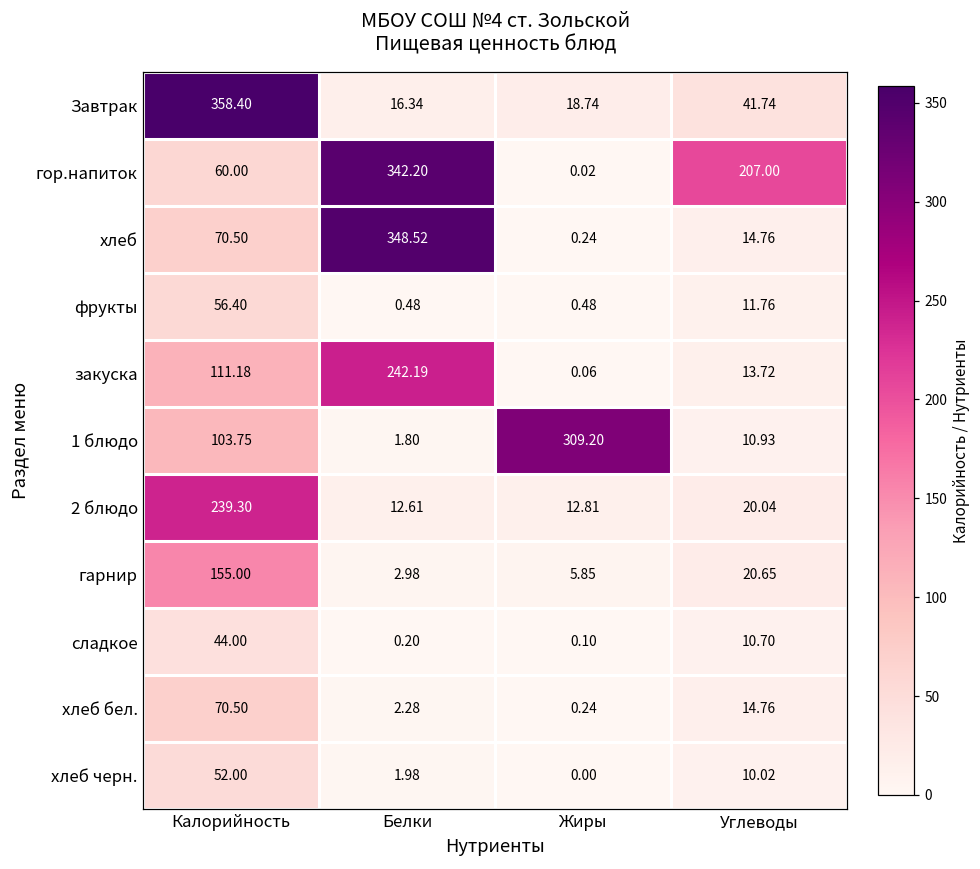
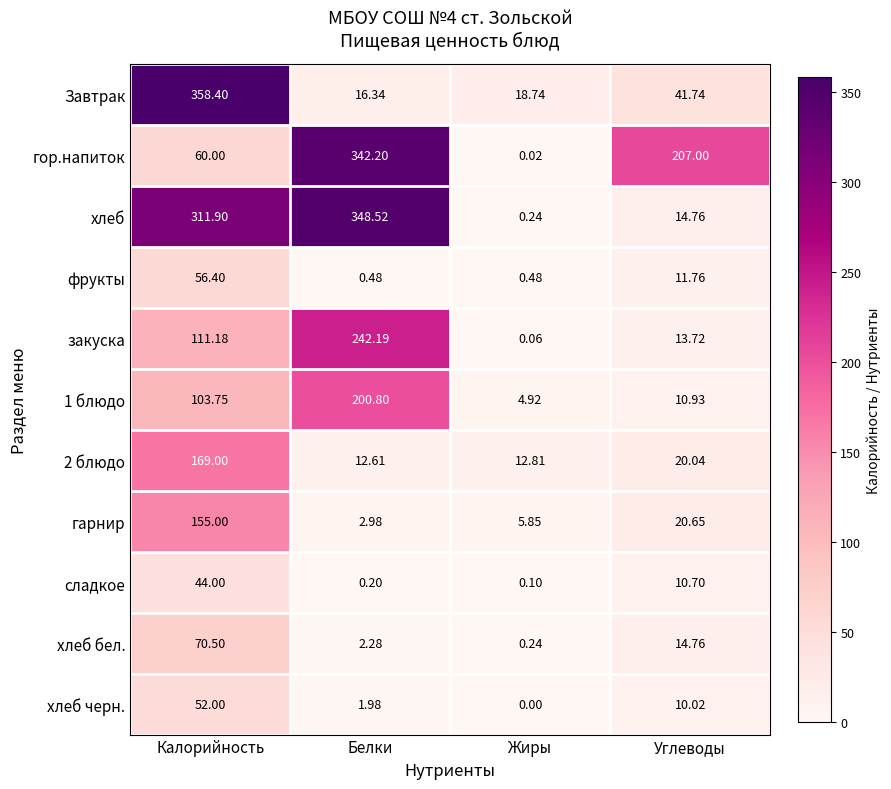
хлеб, Калорийность: 70.50 -> 311.90
1 блюдо, Белки: 1.80 -> 200.80
1 блюдо, Жиры: 309.20 -> 4.92
2 блюдо, Калорийность: 239.30 -> 169.00
